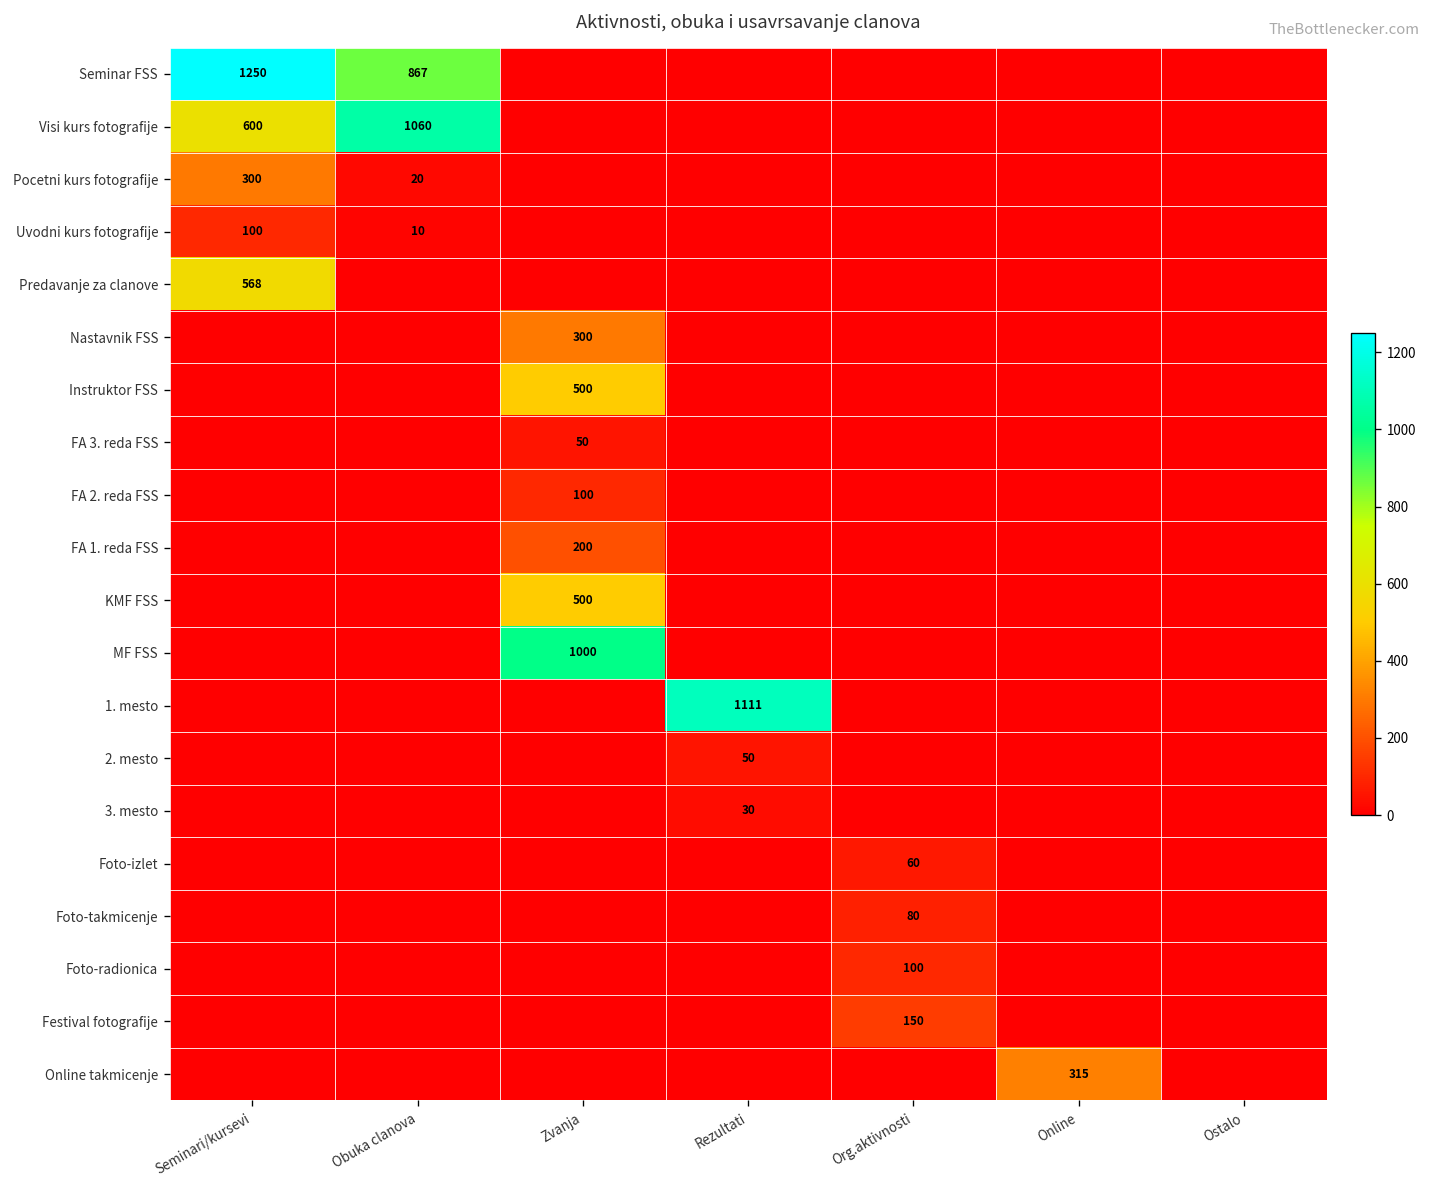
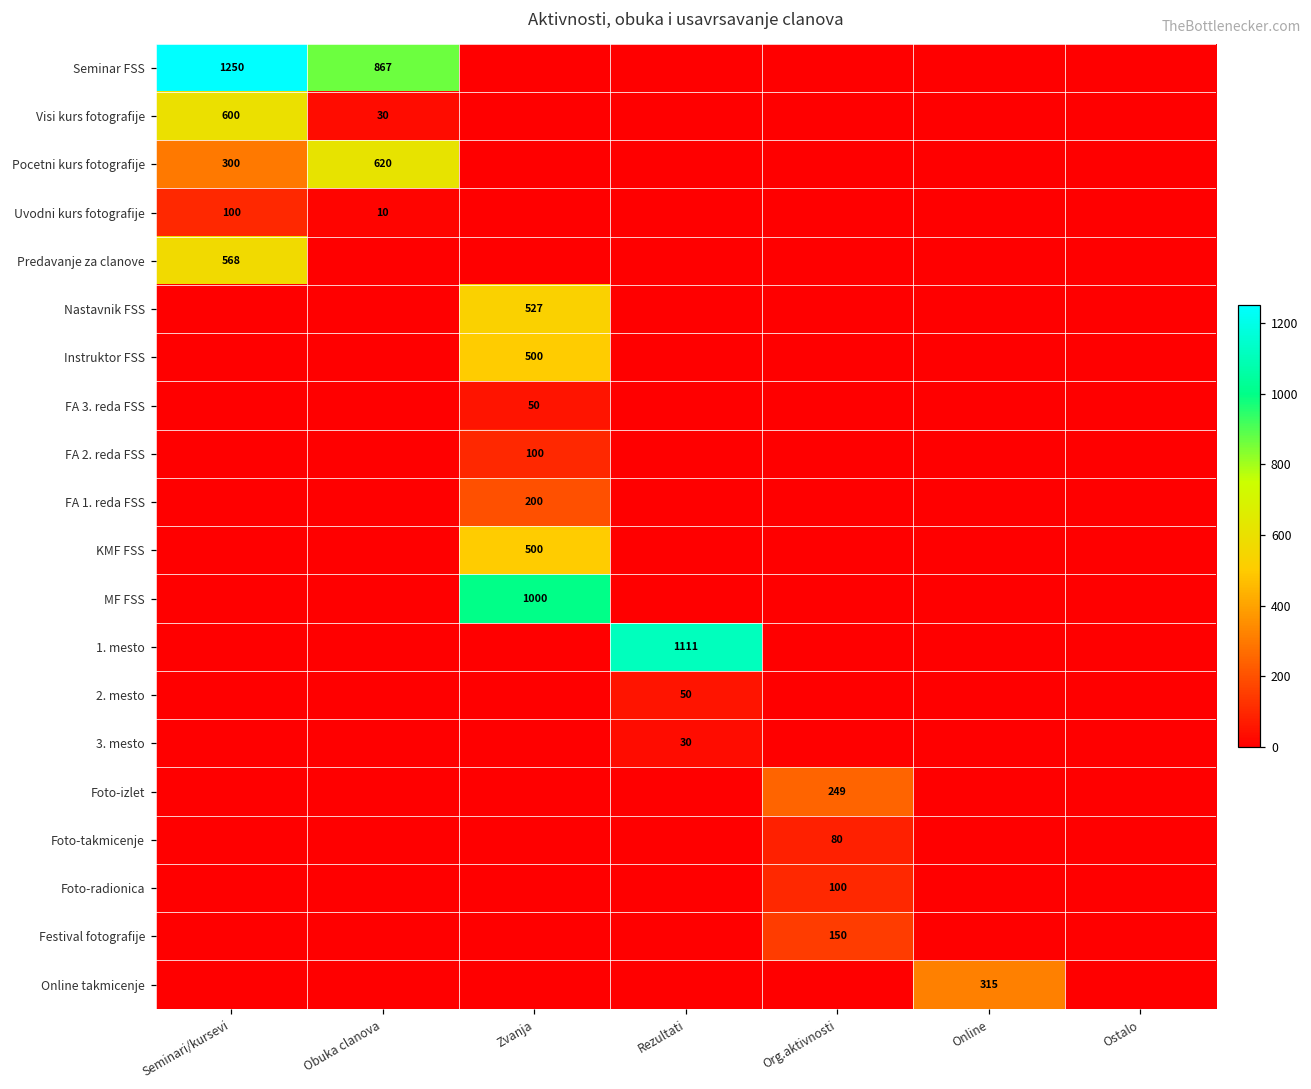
Visi kurs fotografije, Obuka clanova: 1060 -> 30
Pocetni kurs fotografije, Obuka clanova: 20 -> 620
Nastavnik FSS, Zvanja: 300 -> 527
Foto-izlet, Org.aktivnosti: 60 -> 249
